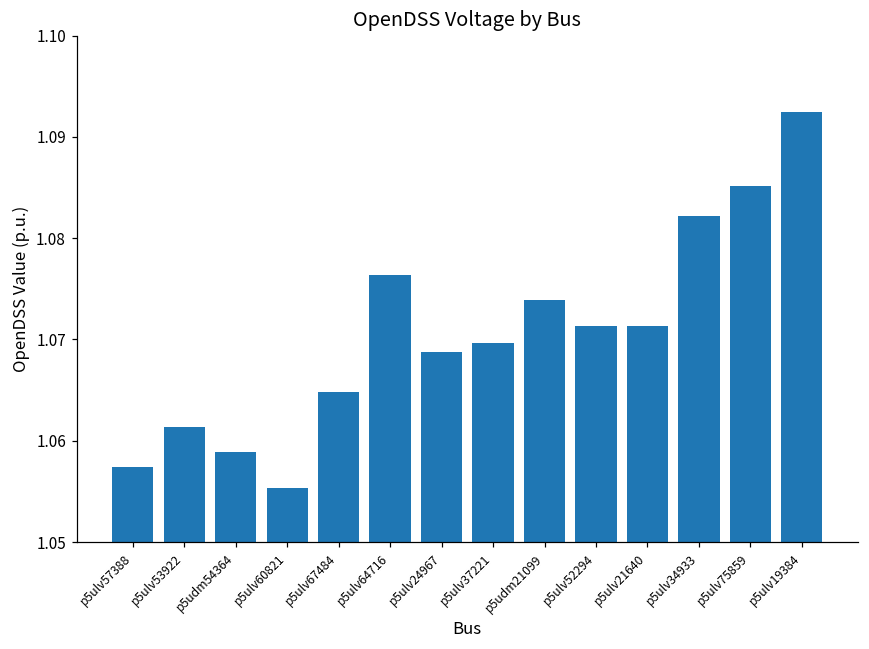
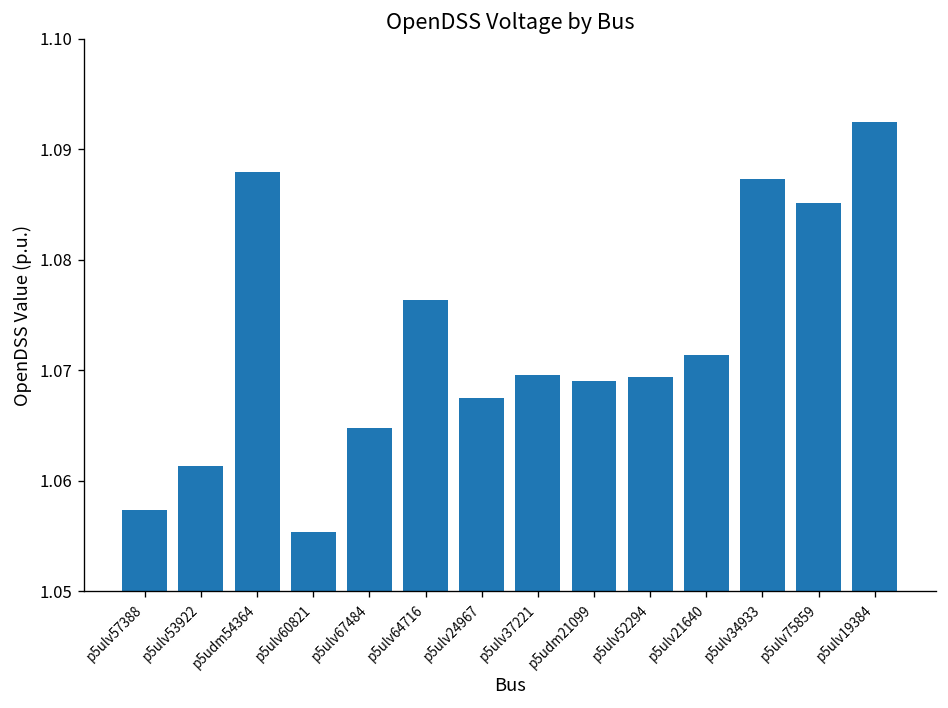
p5udm54364: 1.059 -> 1.088
p5ulv24967: 1.069 -> 1.068
p5udm21099: 1.074 -> 1.069
p5ulv52294: 1.071 -> 1.069
p5ulv34933: 1.082 -> 1.087
